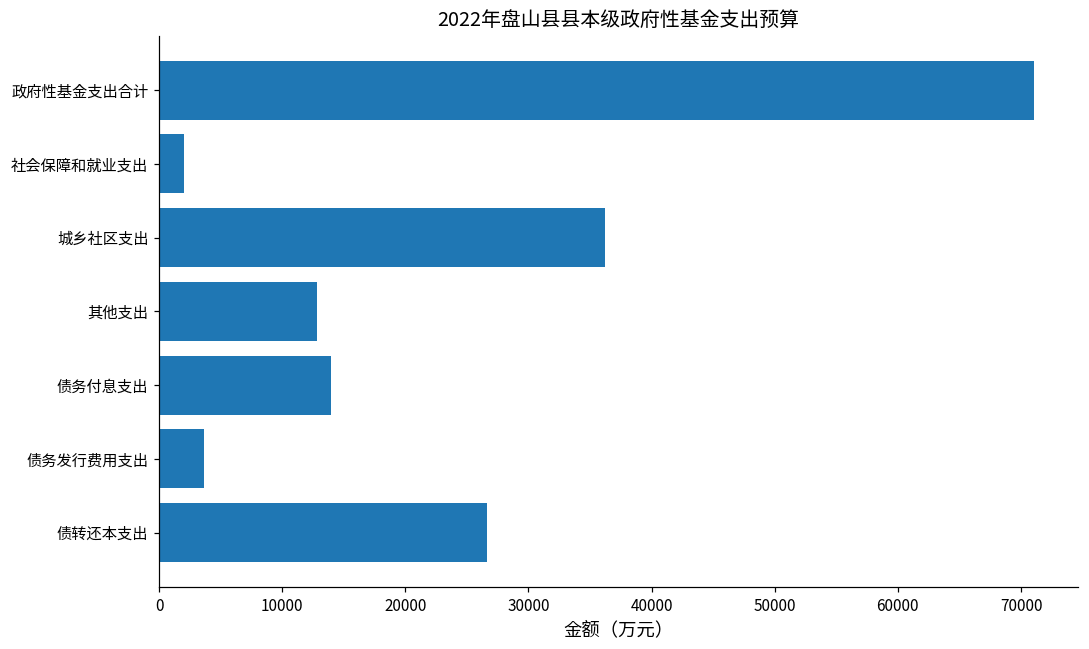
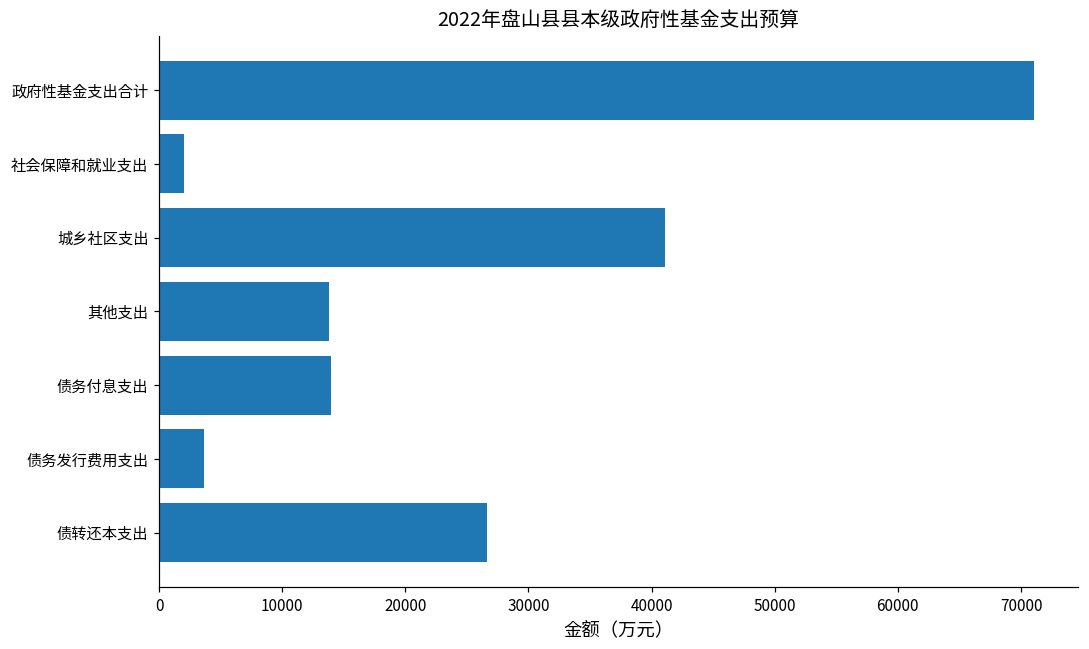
城乡社区支出: 36200 -> 41100
其他支出: 12800 -> 13800
